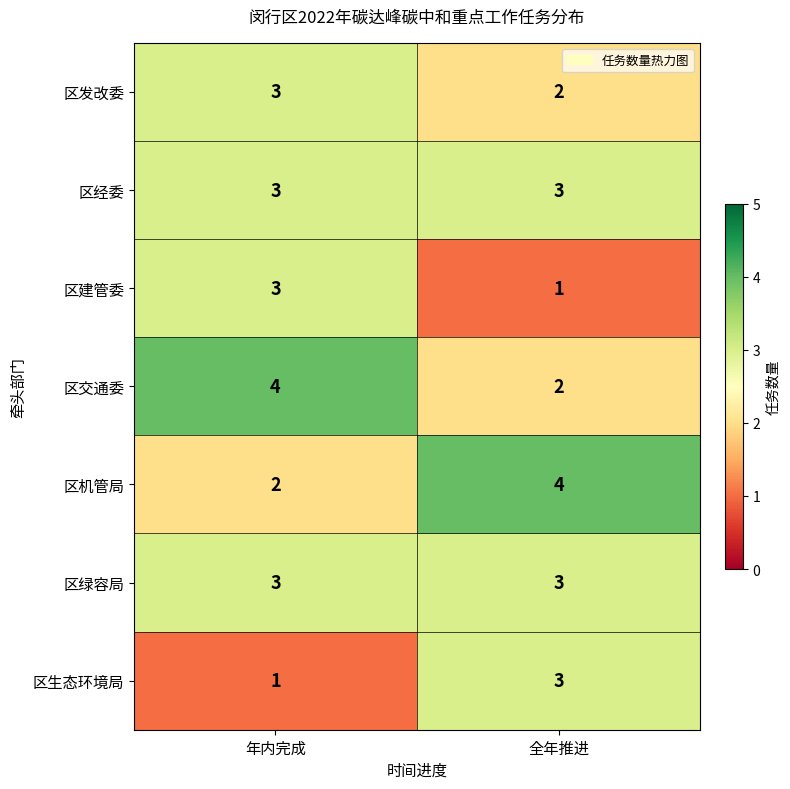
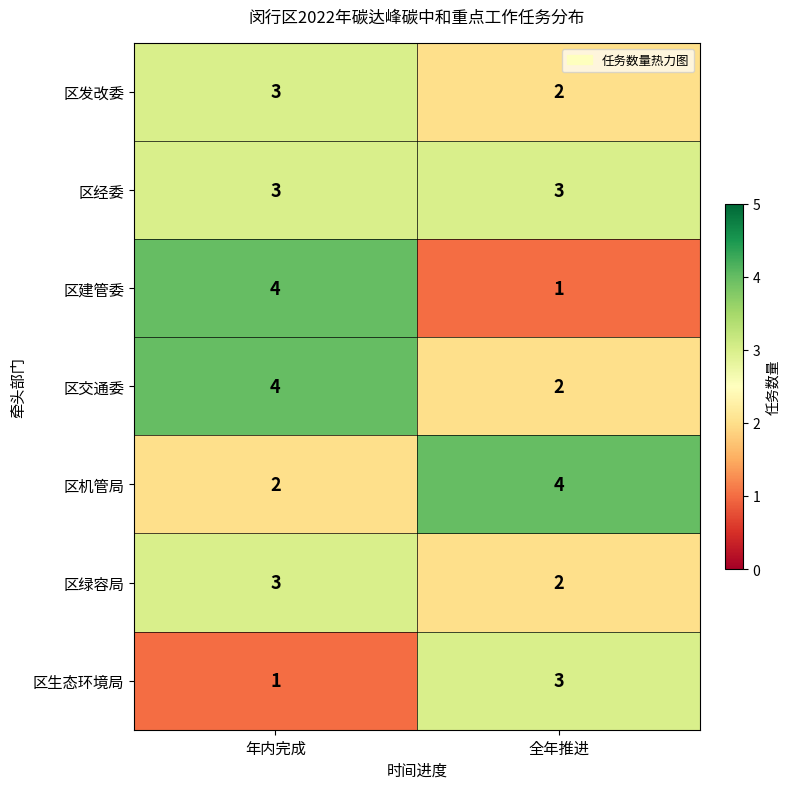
区建管委, 年内完成: 3 -> 4
区绿容局, 全年推进: 3 -> 2
